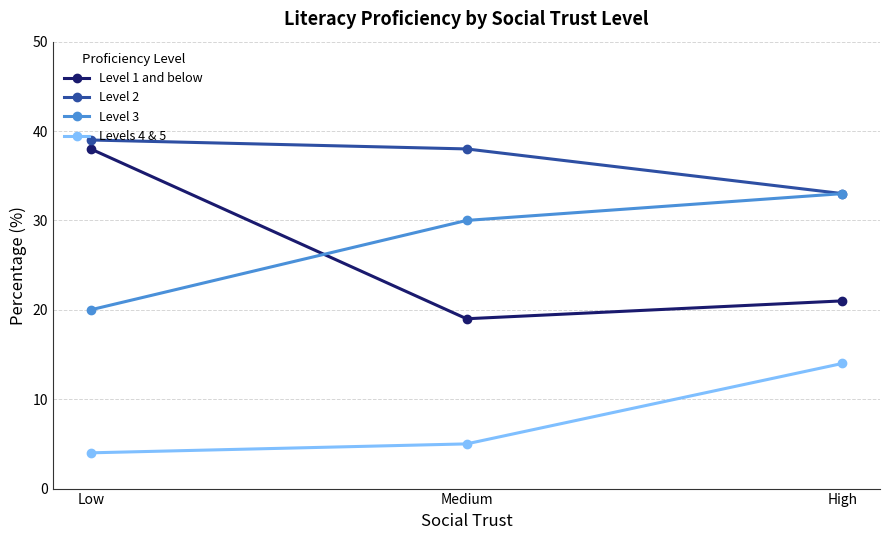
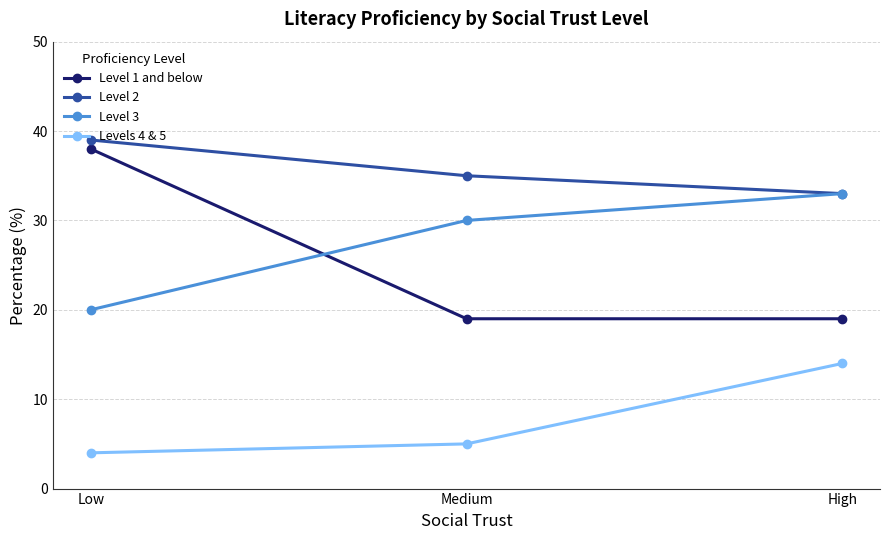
Level 2, Medium: 38 -> 35
Level 1 and below, High: 21 -> 19
